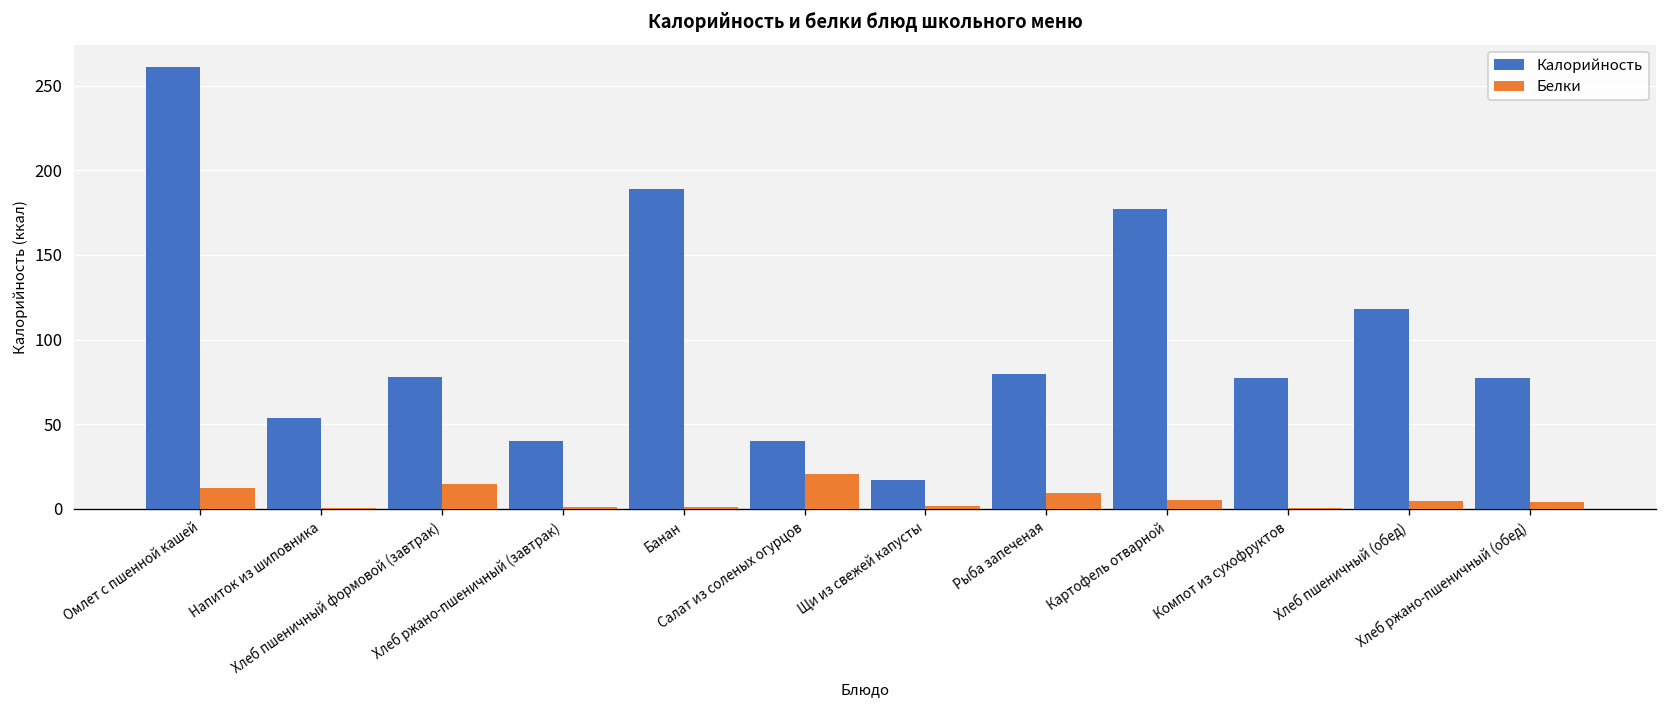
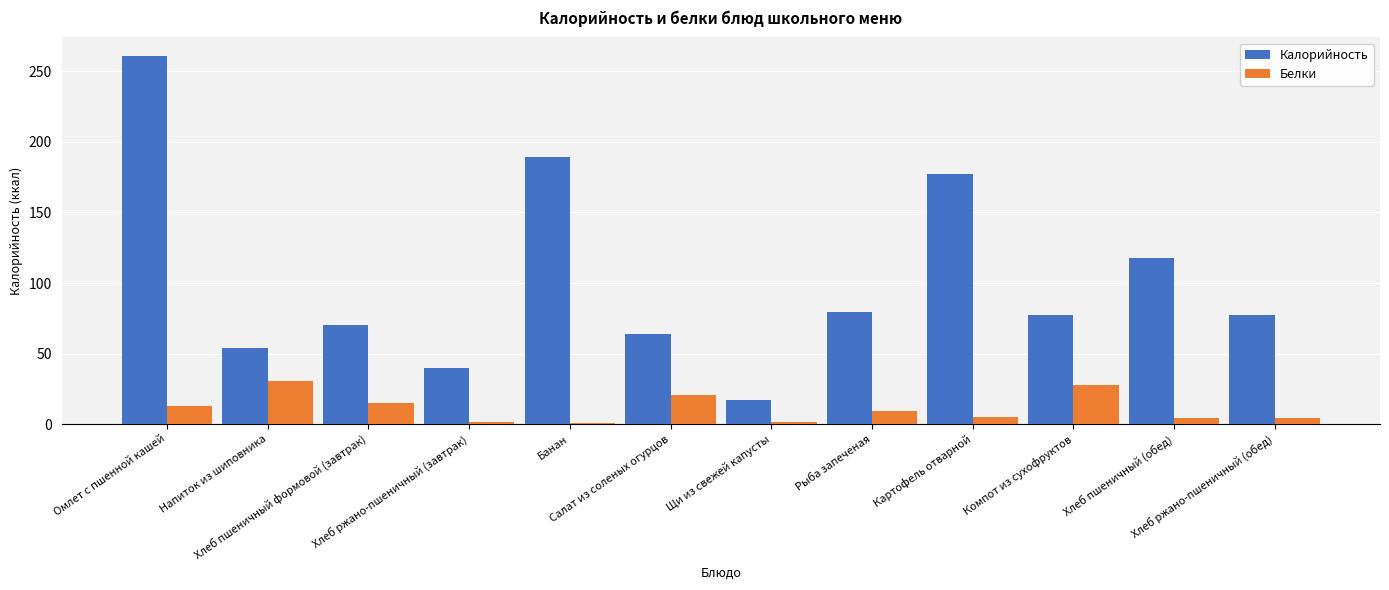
Белки, Напиток из шиповника: 1 -> 30
Калорийность, Хлеб пшеничный формовой (завтрак): 78 -> 70
Калорийность, Салат из соленых огурцов: 40 -> 64
Белки, Компот из сухофруктов: 1 -> 28
